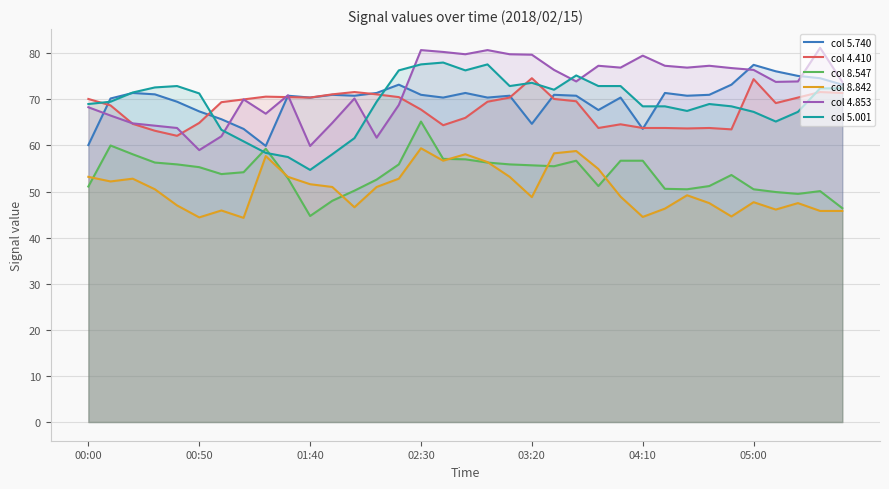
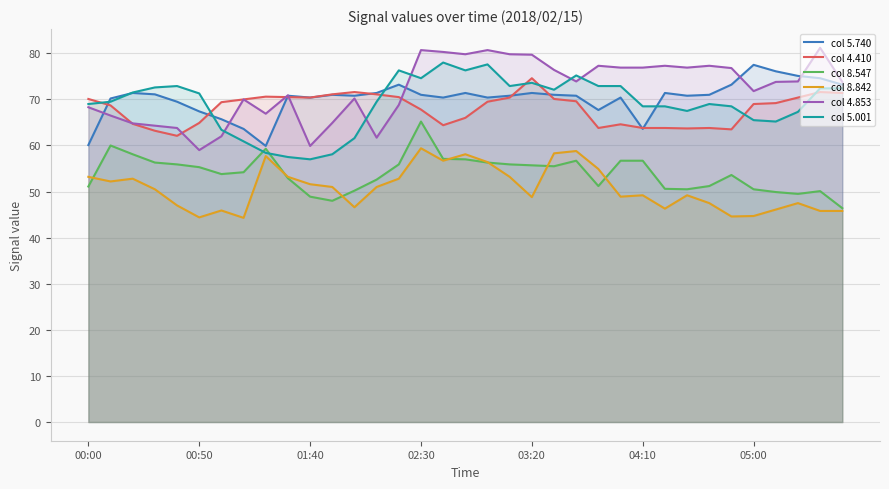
col 8.547, 01:40: 45 -> 49
col 5.001, 01:40: 55 -> 57
col 5.001, 02:30: 78 -> 75
col 5.740, 03:20: 65 -> 71
col 8.842, 04:10: 45 -> 49
col 4.853, 04:10: 80 -> 77
col 4.410, 05:00: 74 -> 69
col 8.842, 05:00: 48 -> 45
col 4.853, 05:00: 76 -> 72
col 5.001, 05:00: 67 -> 66
